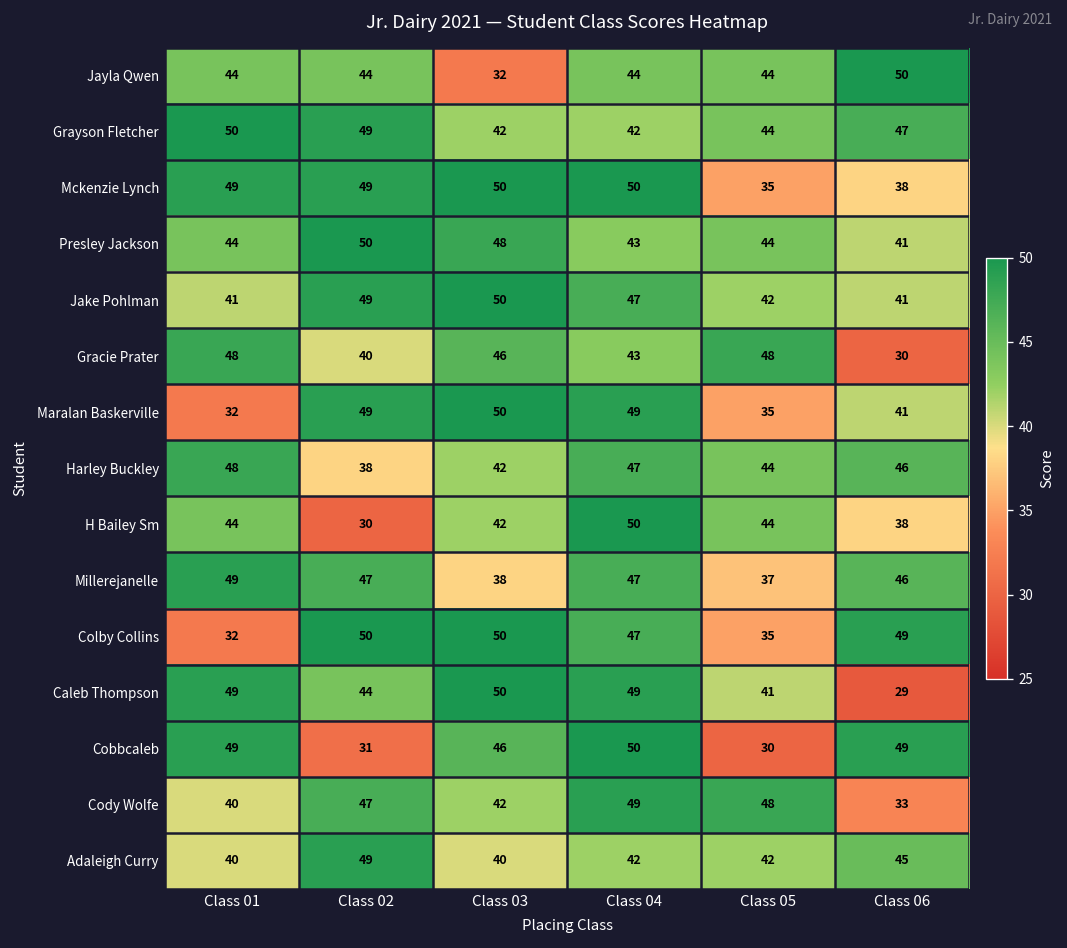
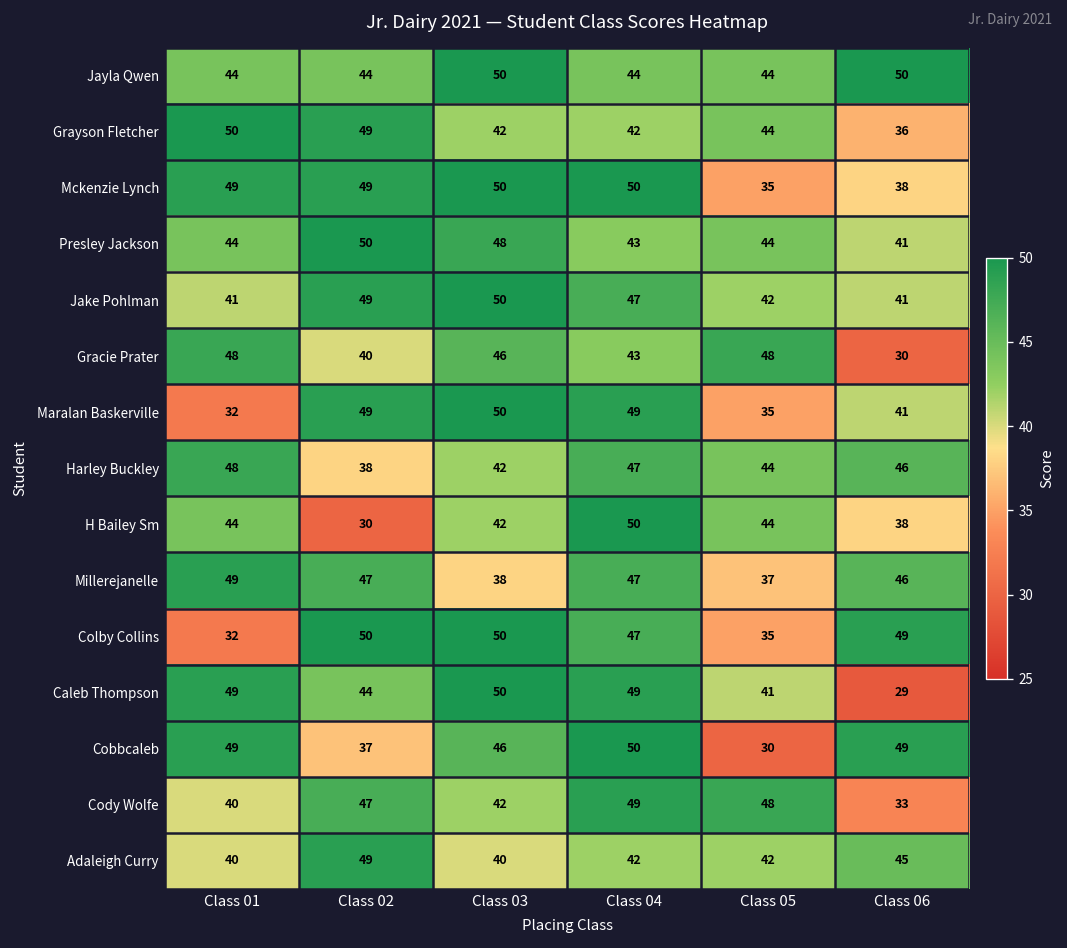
Jayla Qwen, Class 03: 32 -> 50
Grayson Fletcher, Class 06: 47 -> 36
Cobbcaleb, Class 02: 31 -> 37
